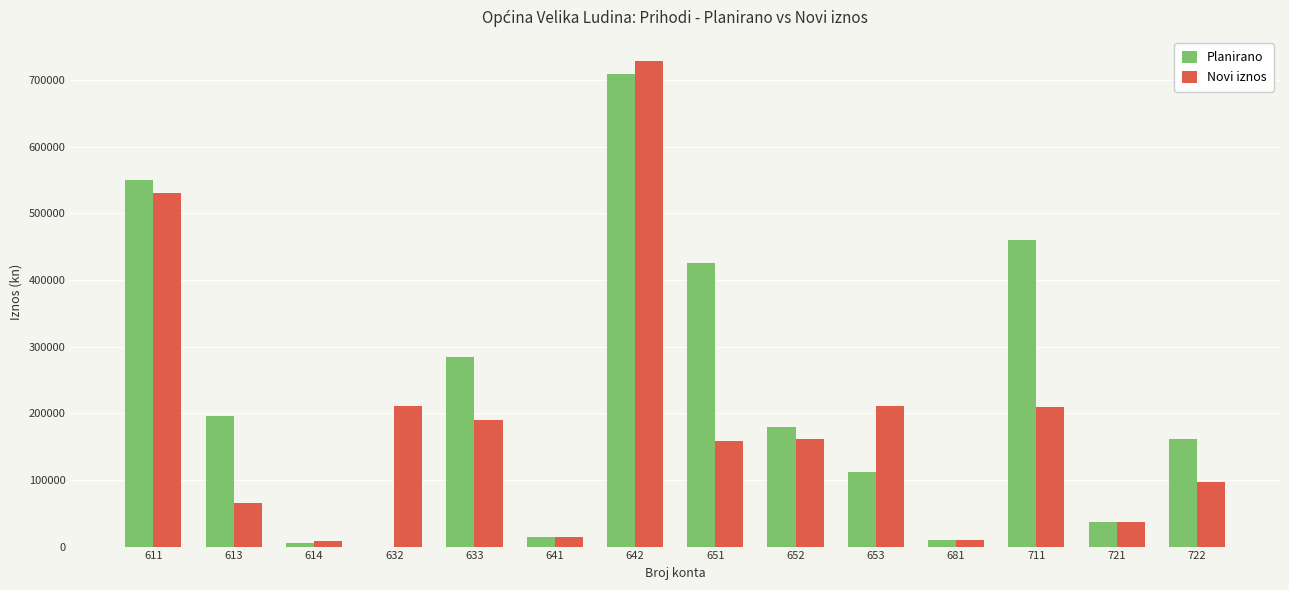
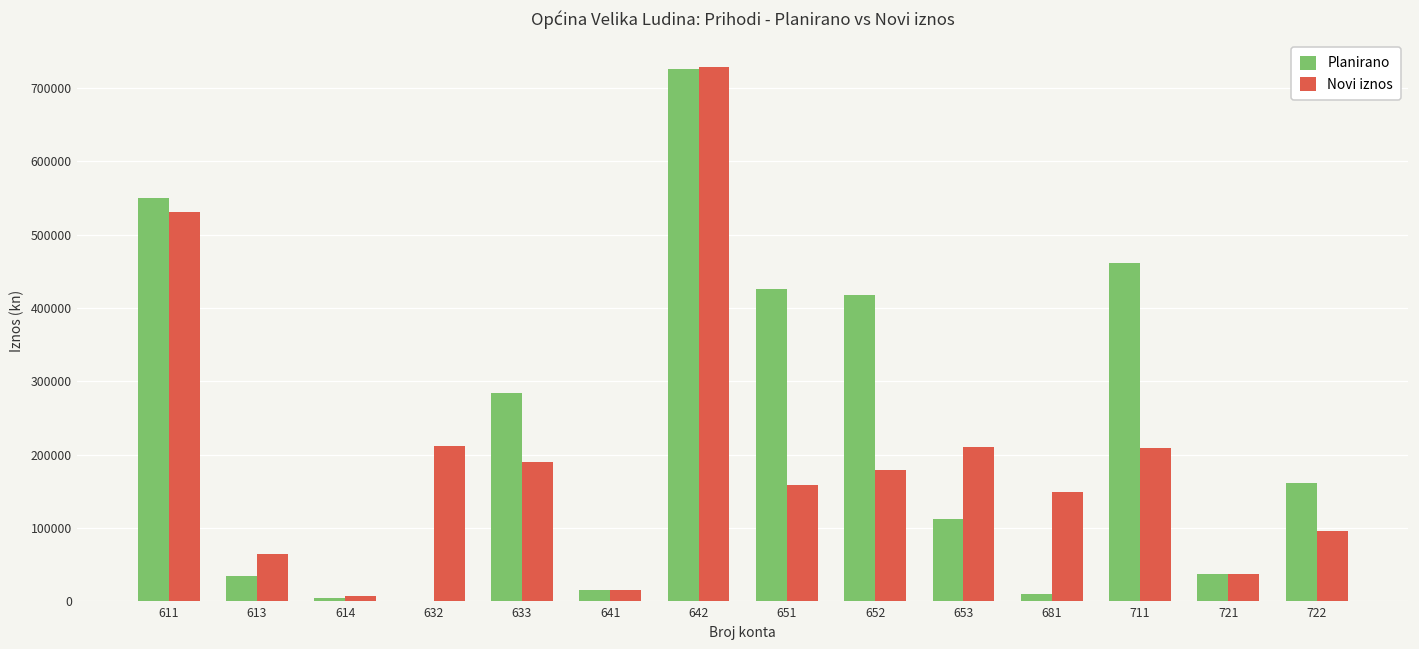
Planirano, 613: 200000 -> 40000
Planirano, 642: 710000 -> 730000
Planirano, 652: 180000 -> 420000
Novi iznos, 652: 160000 -> 180000
Novi iznos, 681: 10000 -> 150000
